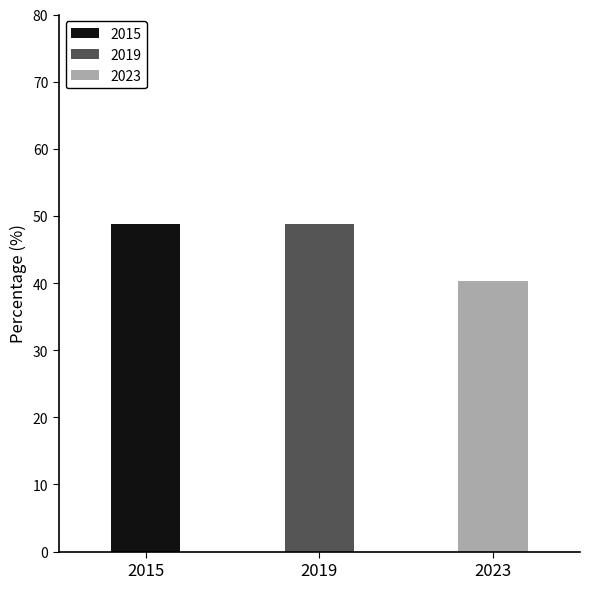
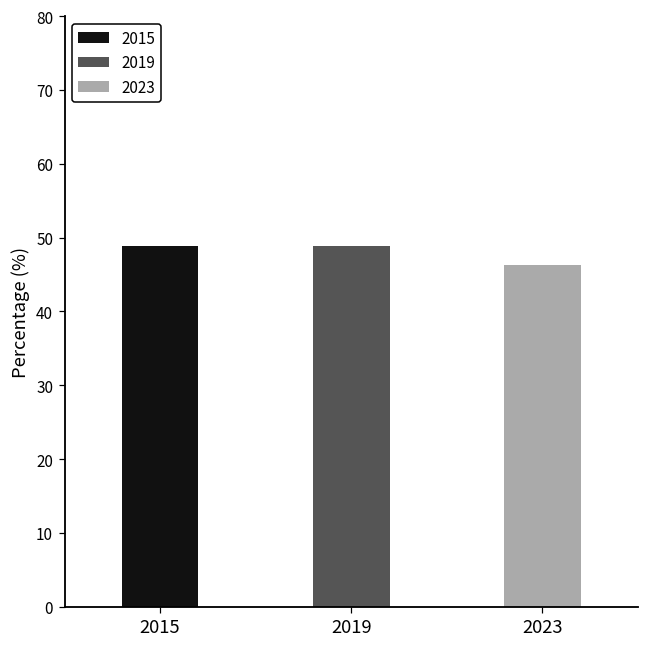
2023: 40 -> 46
